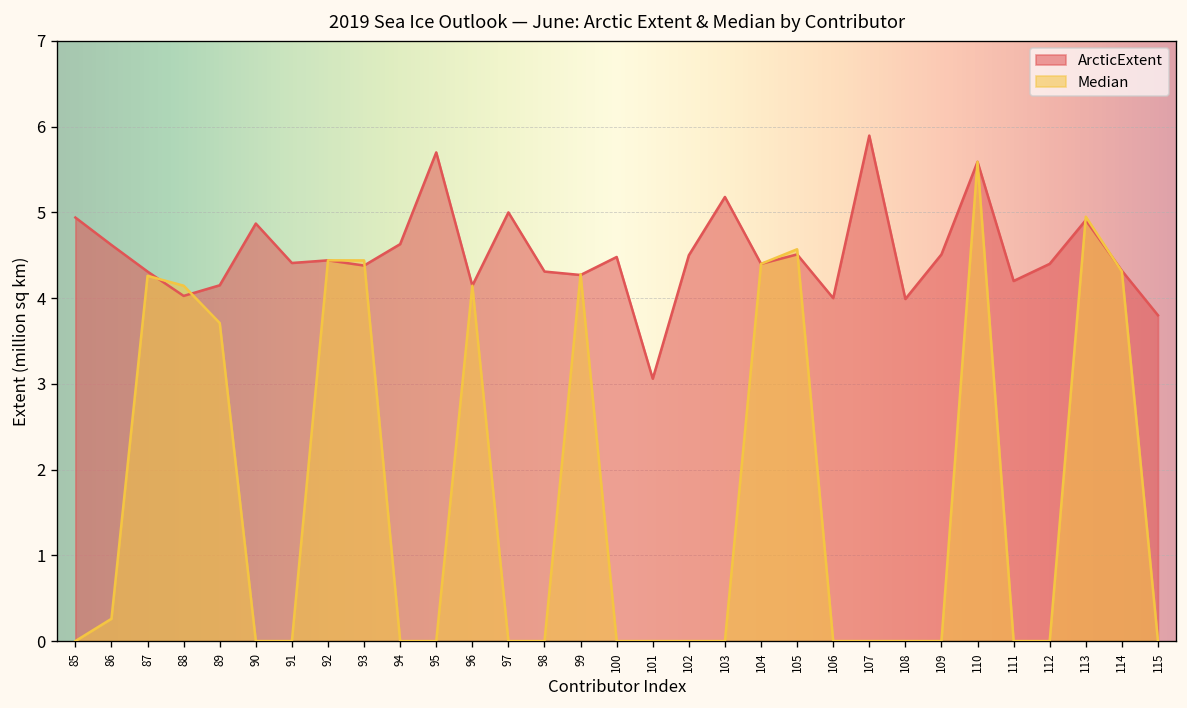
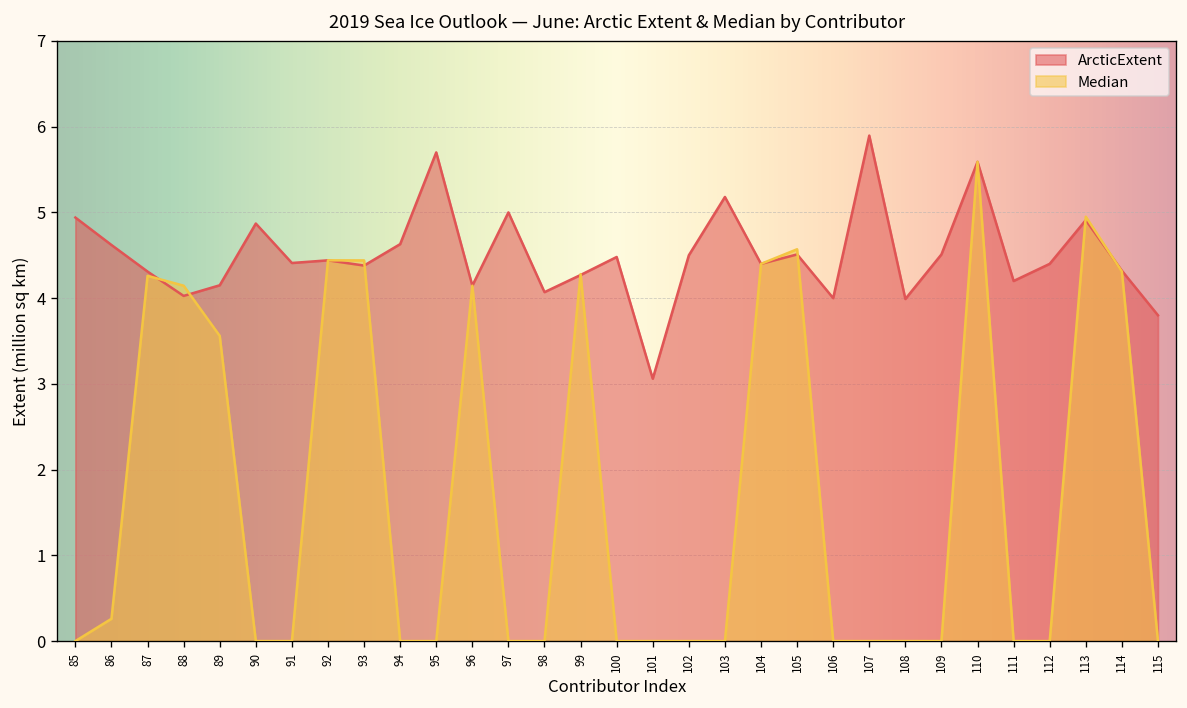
Median, 89: 3.7 -> 3.6
ArcticExtent, 98: 4.3 -> 4.1
